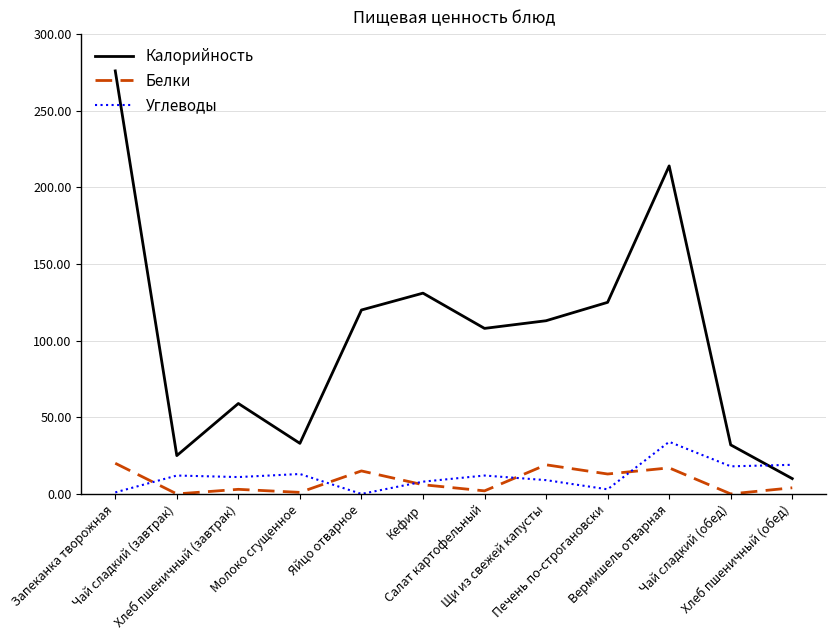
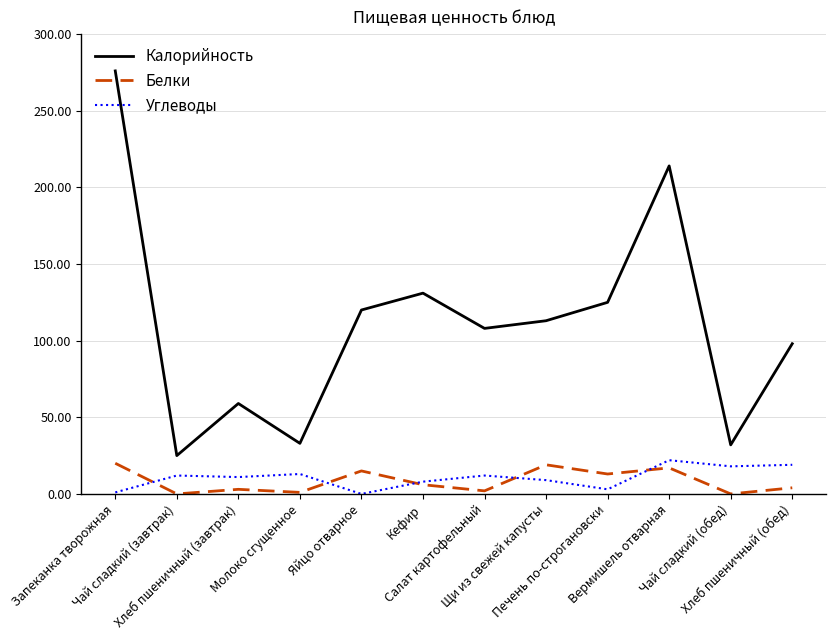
Углеводы, Вермишель отварная: 34 -> 22
Калорийность, Хлеб пшеничный (обед): 10 -> 98
